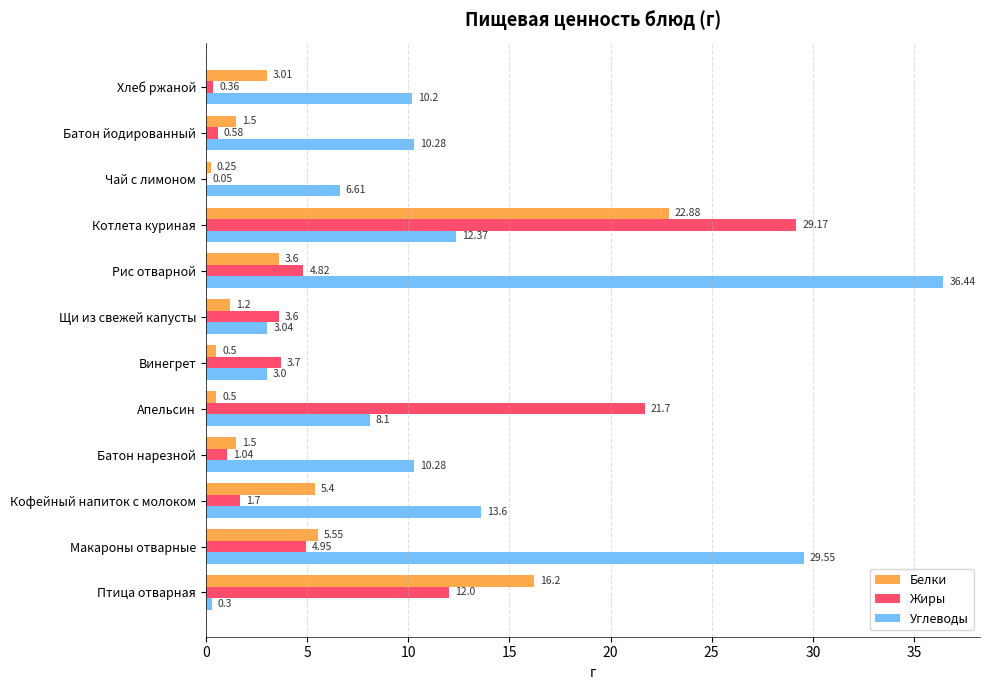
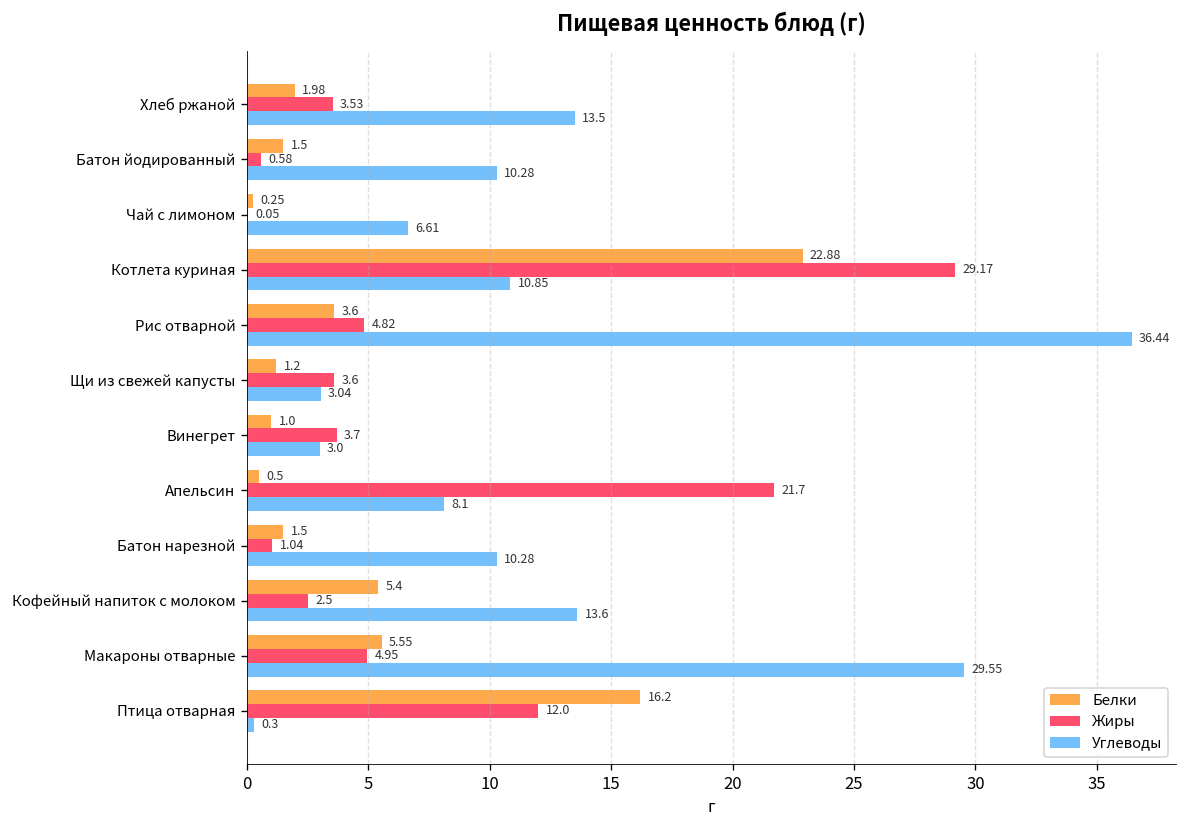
Белки, Хлеб ржаной: 3.01 -> 1.98
Жиры, Хлеб ржаной: 0.36 -> 3.53
Углеводы, Хлеб ржаной: 10.2 -> 13.5
Углеводы, Котлета куриная: 12.37 -> 10.85
Белки, Винегрет: 0.5 -> 1.0
Жиры, Кофейный напиток с молоком: 1.7 -> 2.5
